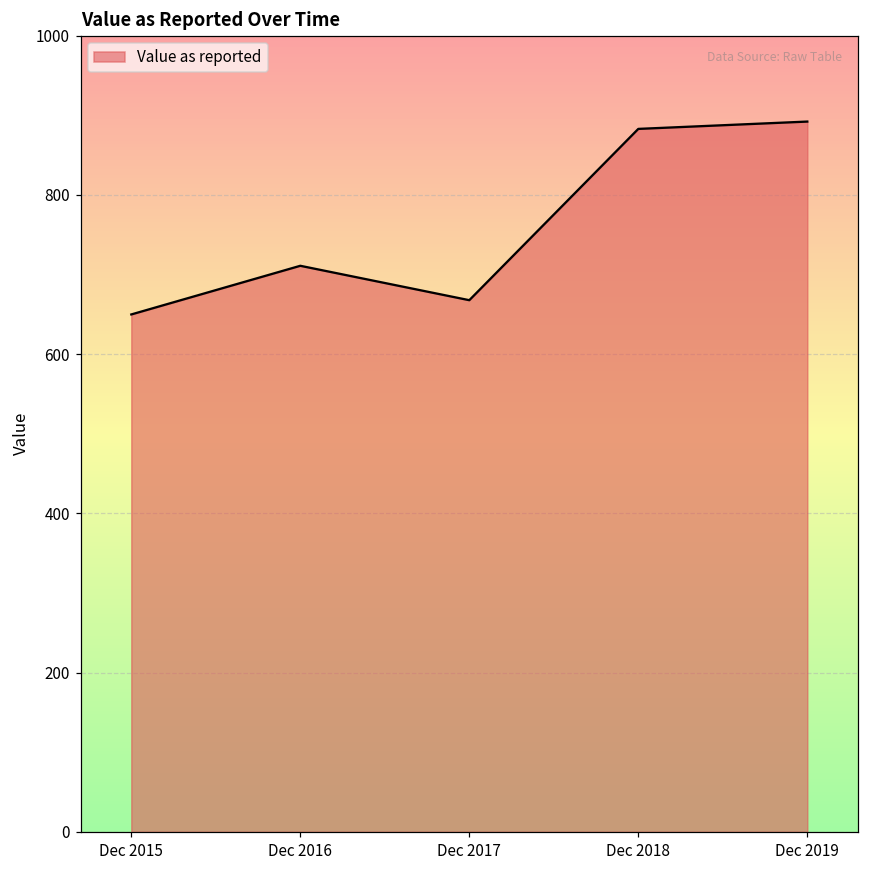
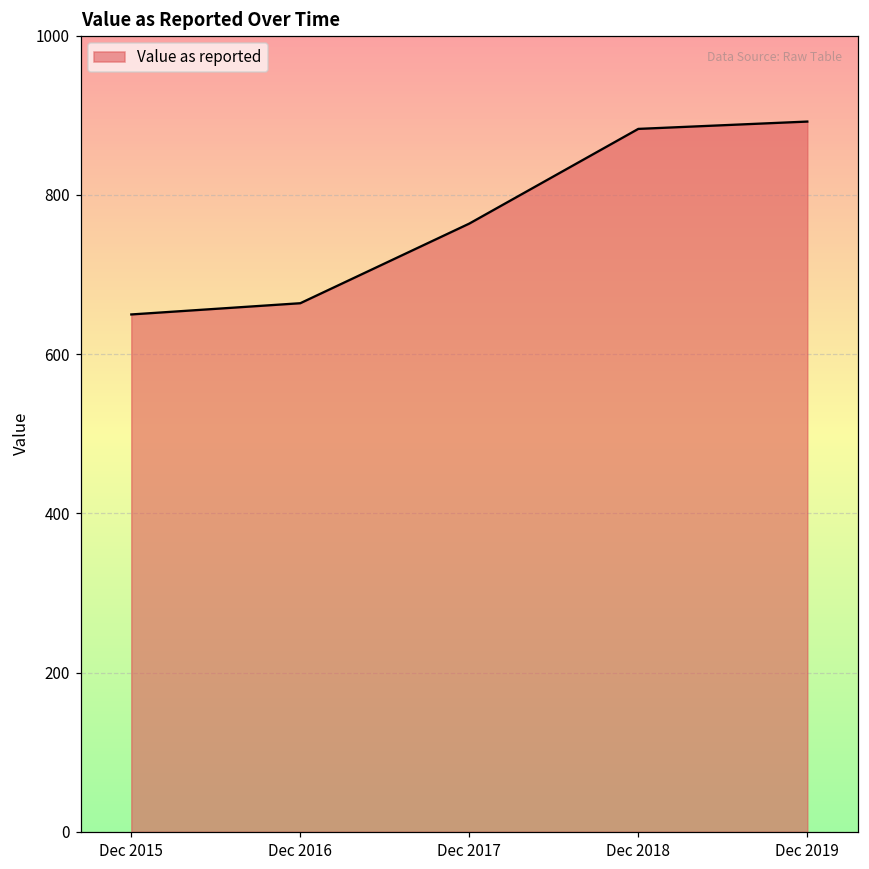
Dec 2016: 710 -> 660
Dec 2017: 670 -> 760
